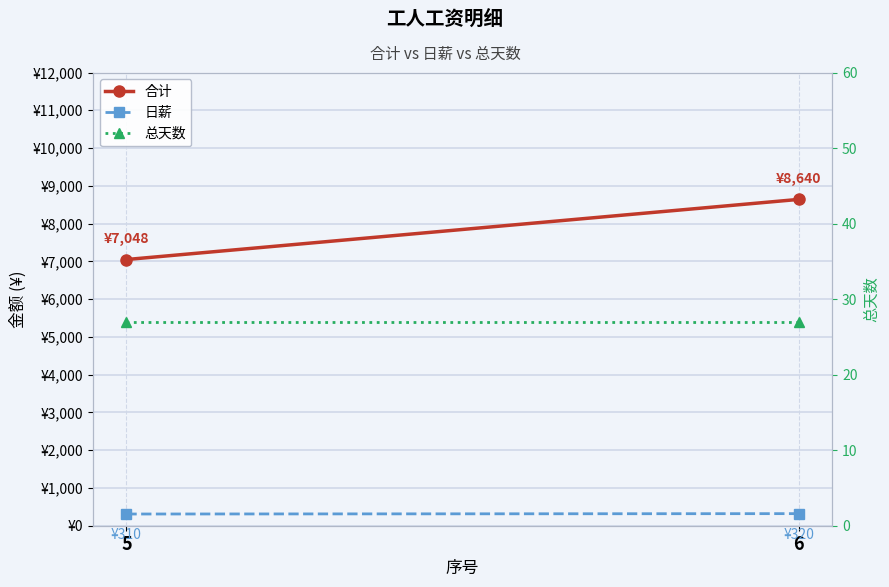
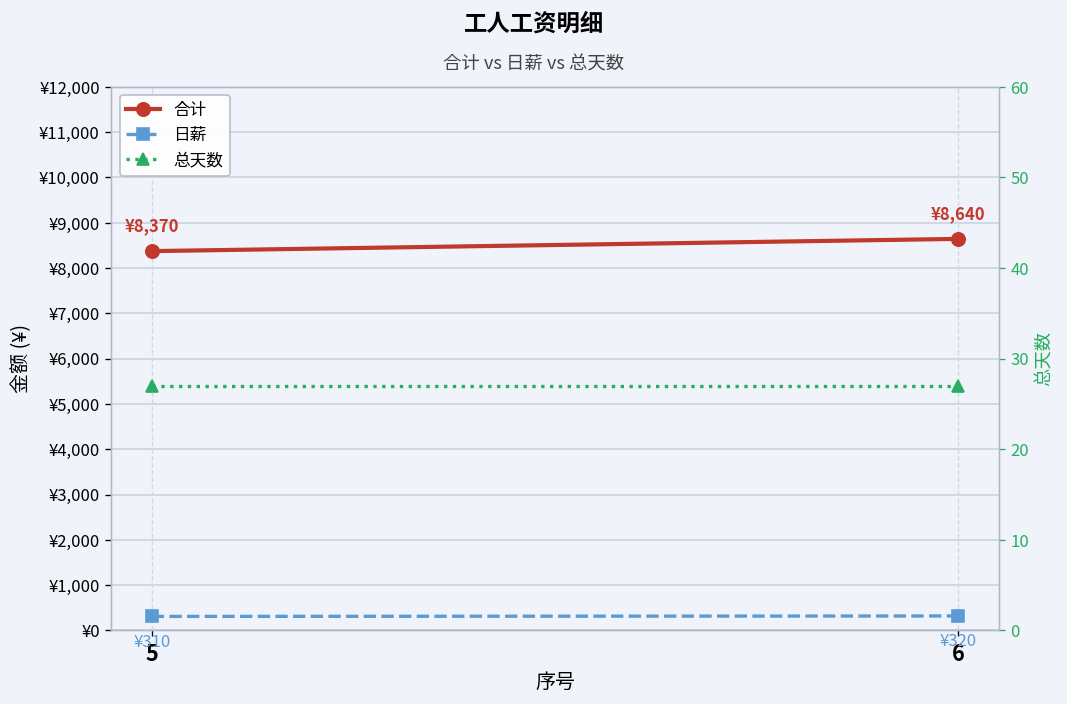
合计, 5: ¥7,048 -> ¥8,370
